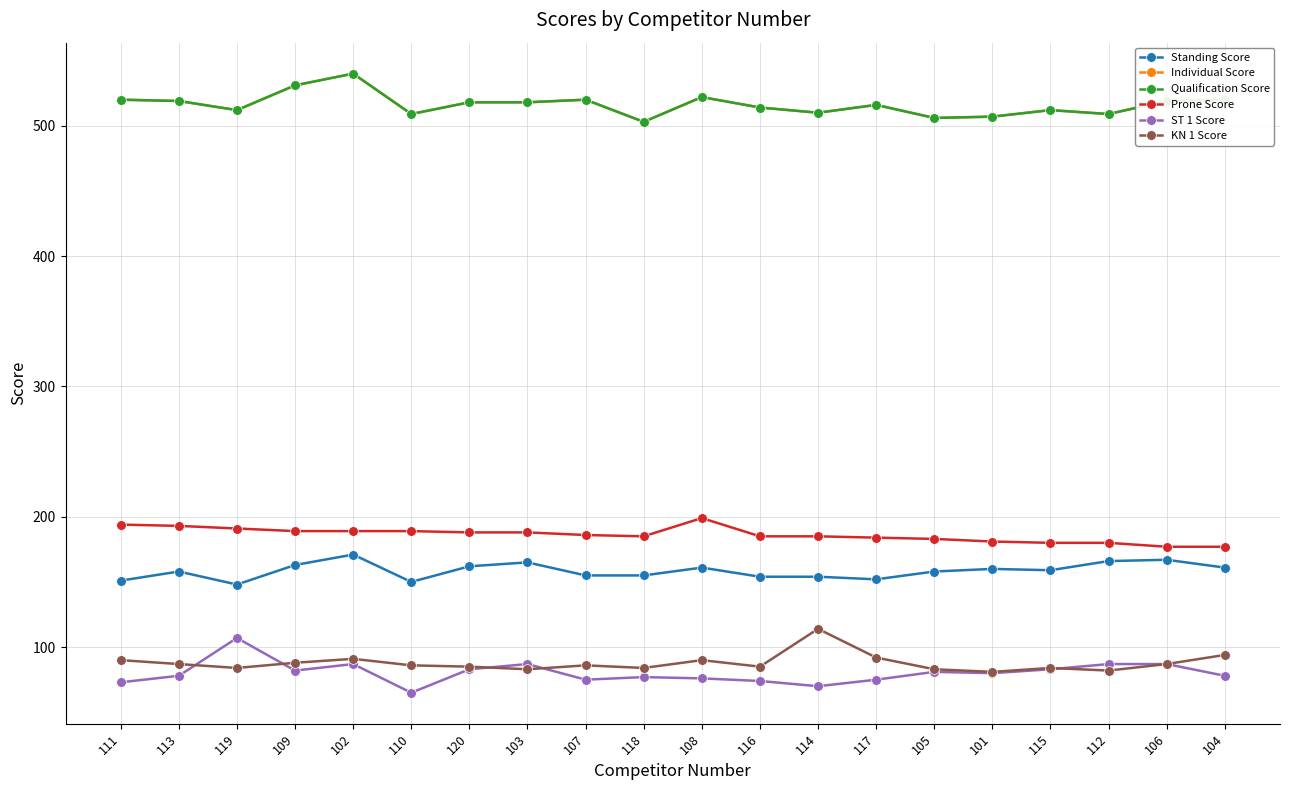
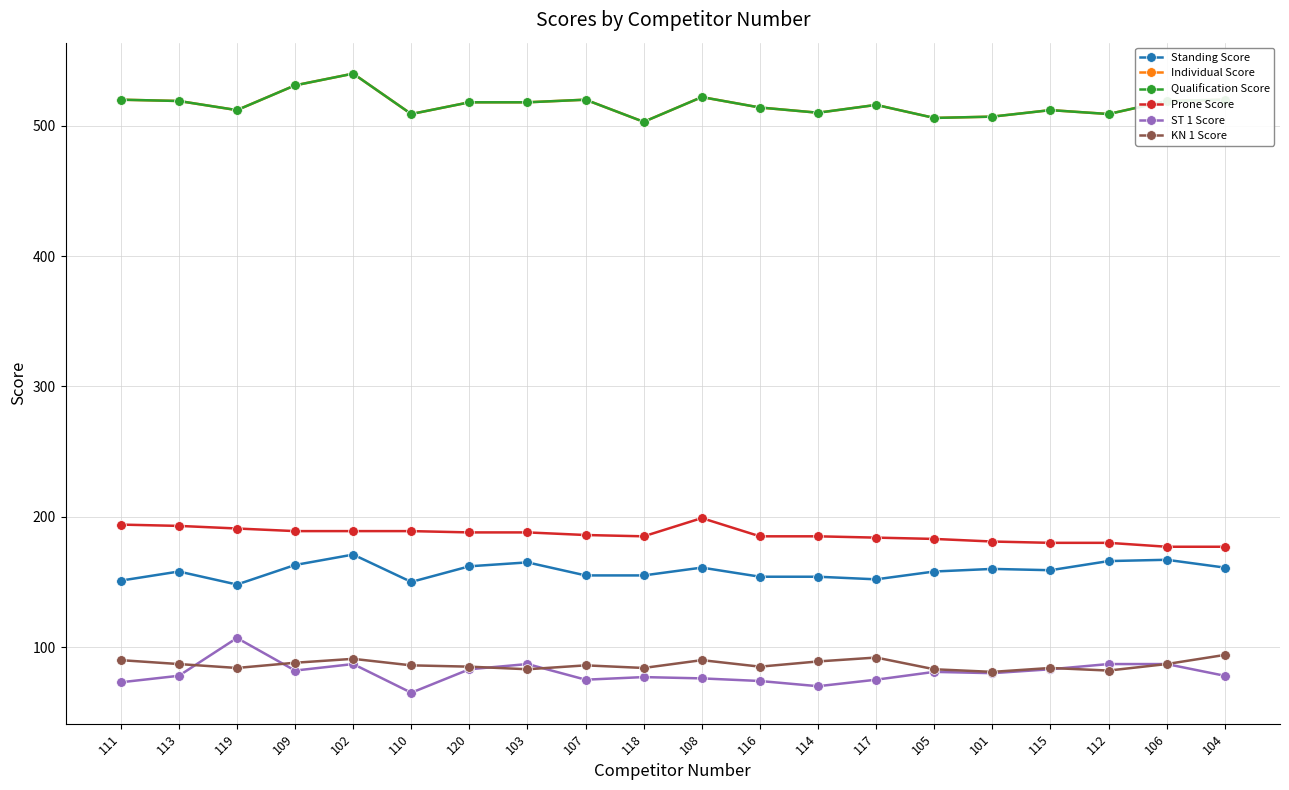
KN 1 Score, 114: 114 -> 89
